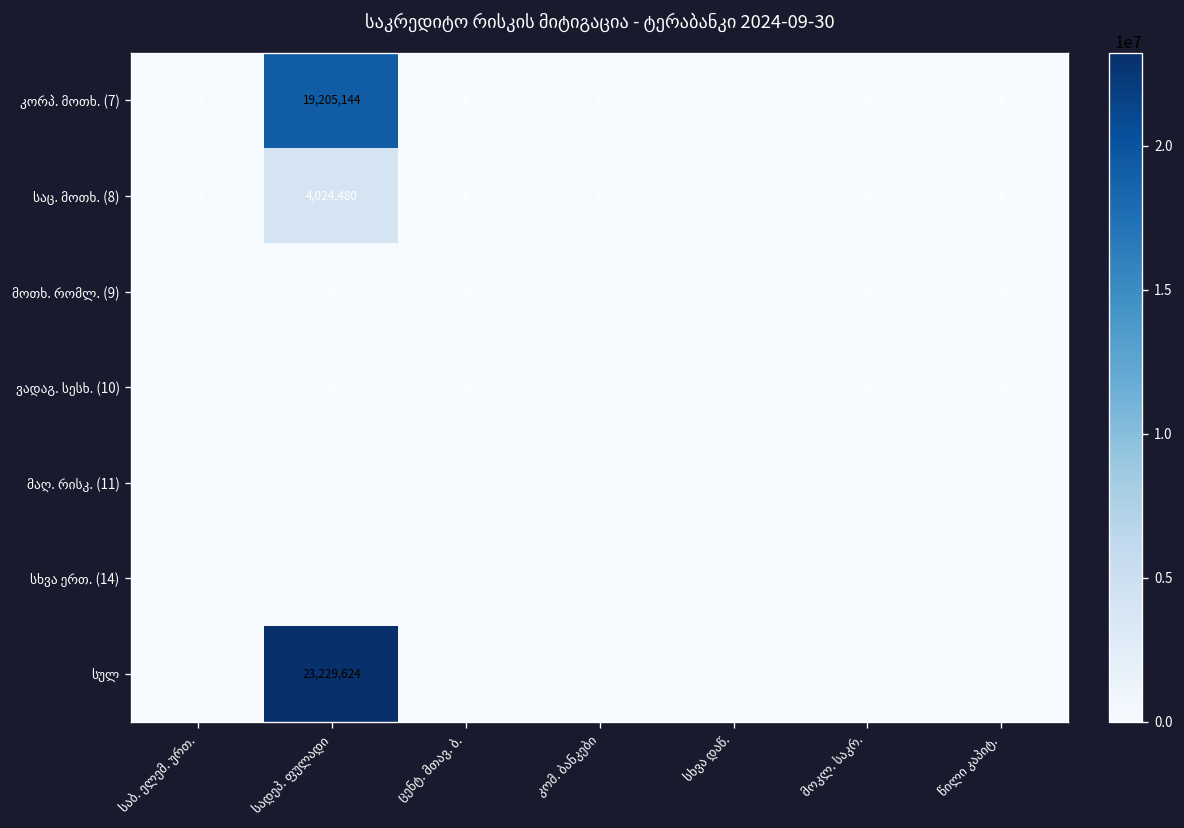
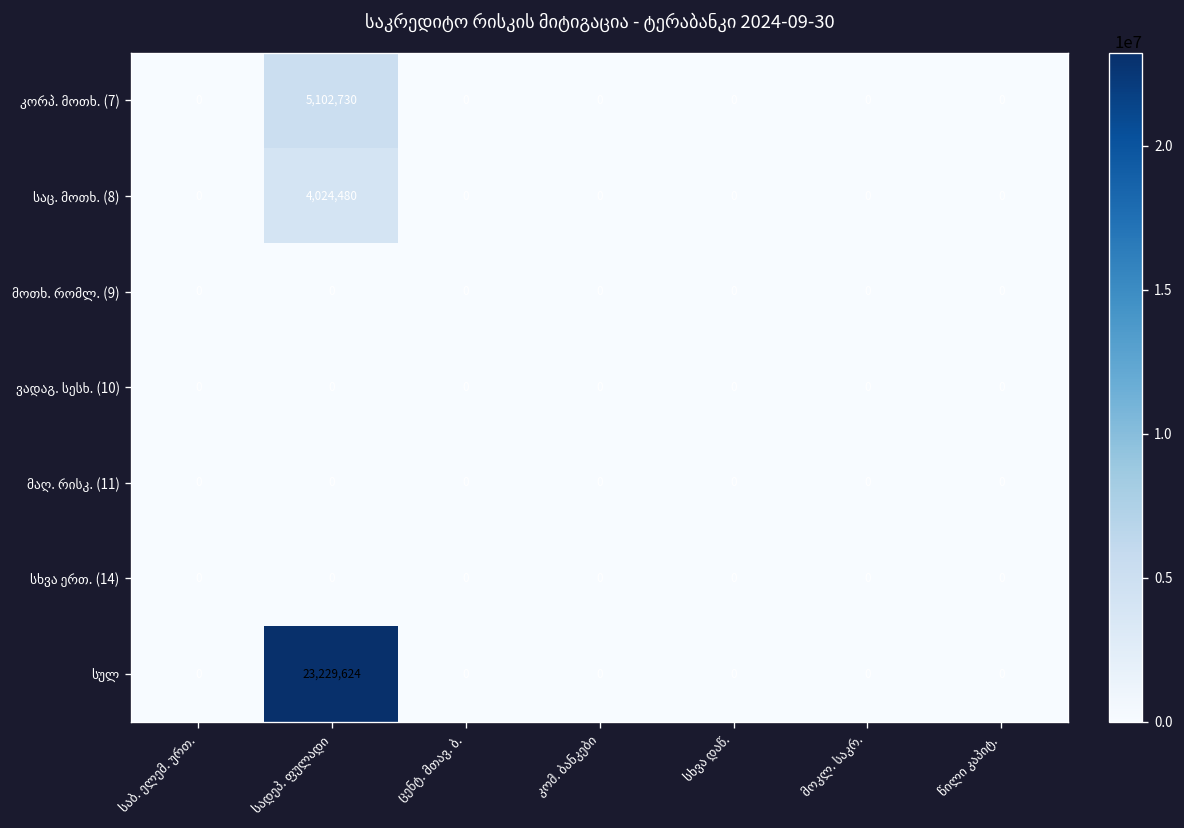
კორპ. მოთხ. (7), სადეპ. ფულადი: 19,205,144 -> 5,102,730
